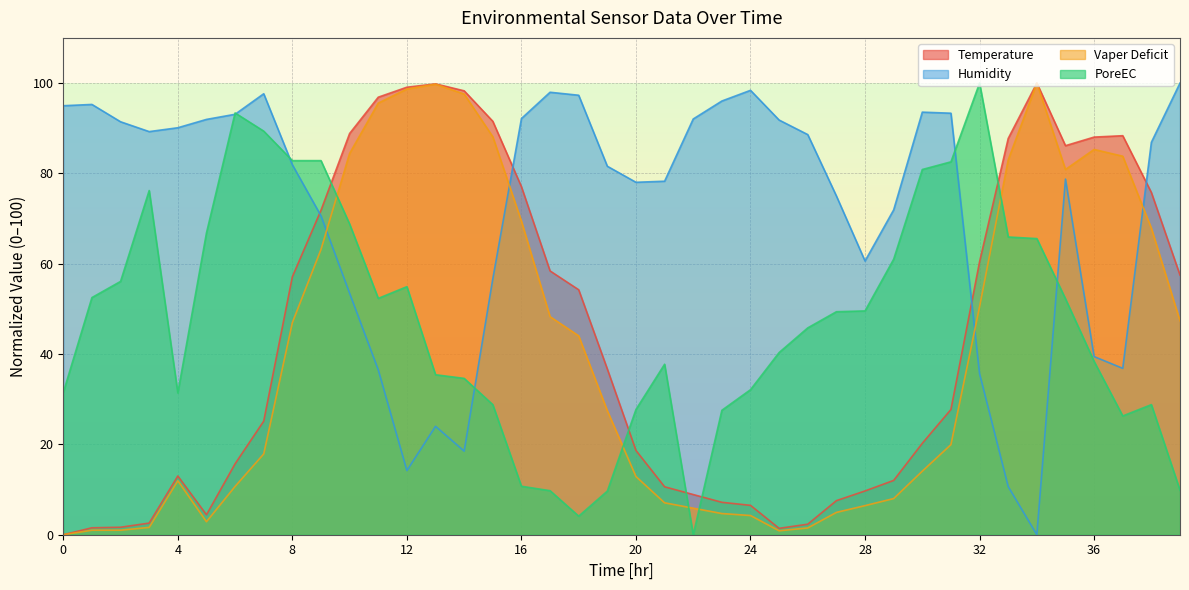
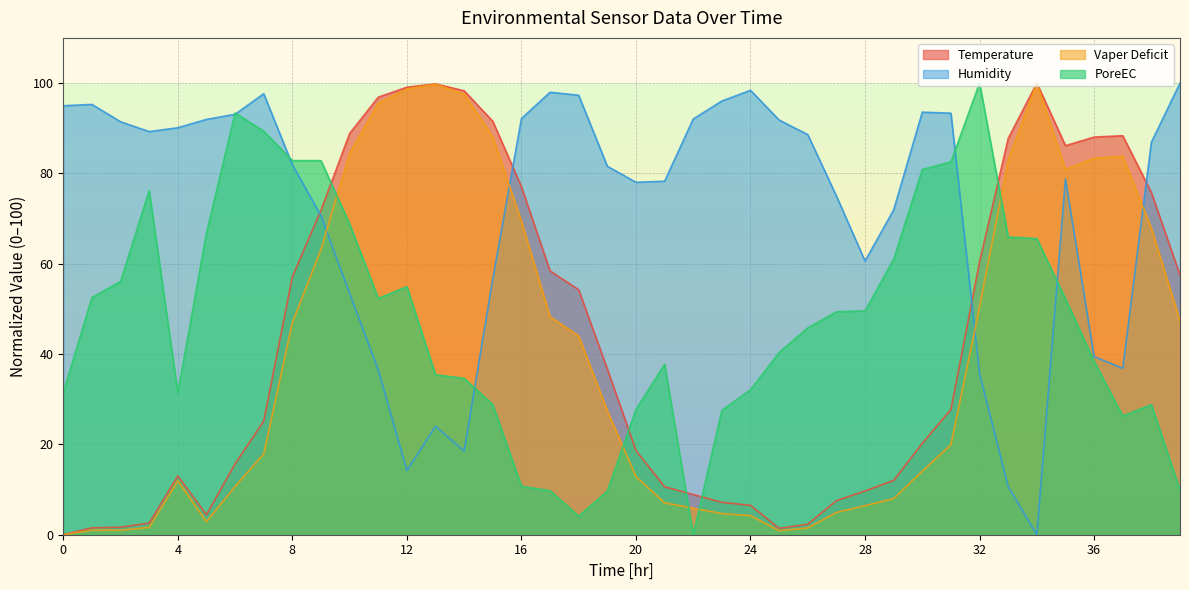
Vaper Deficit, 36: 85 -> 83
